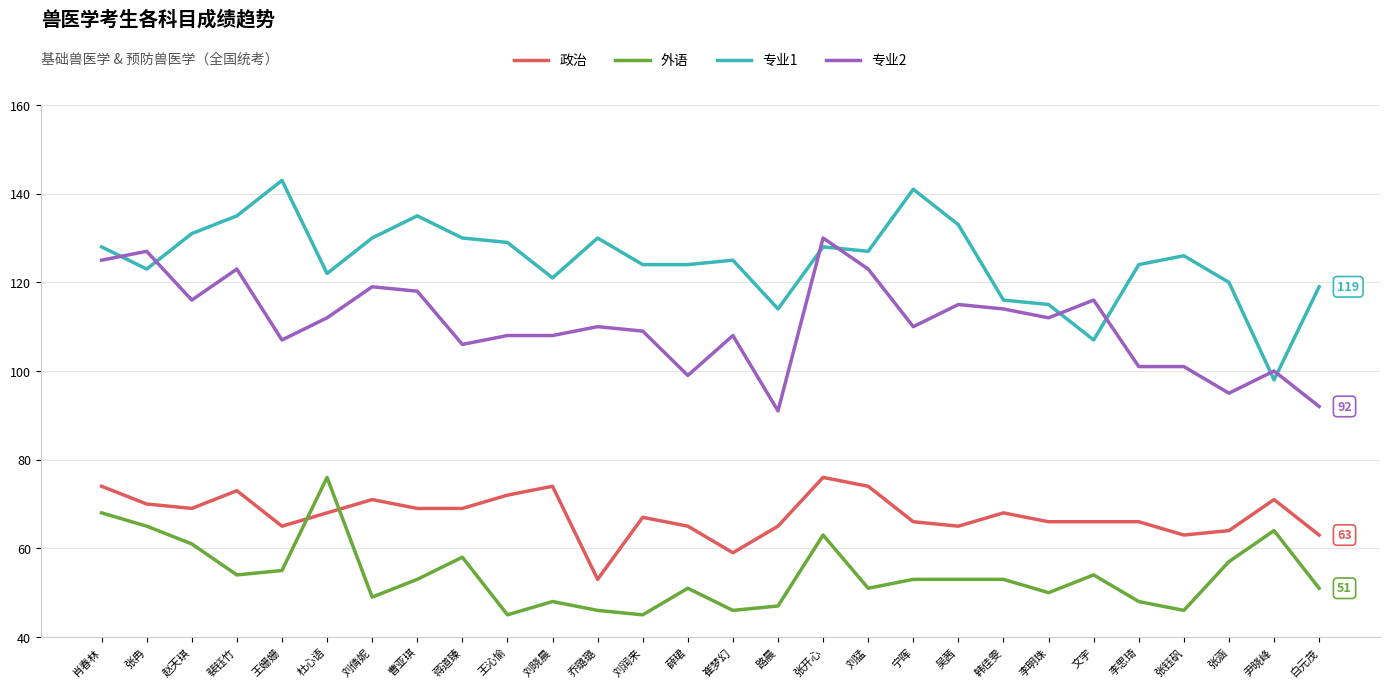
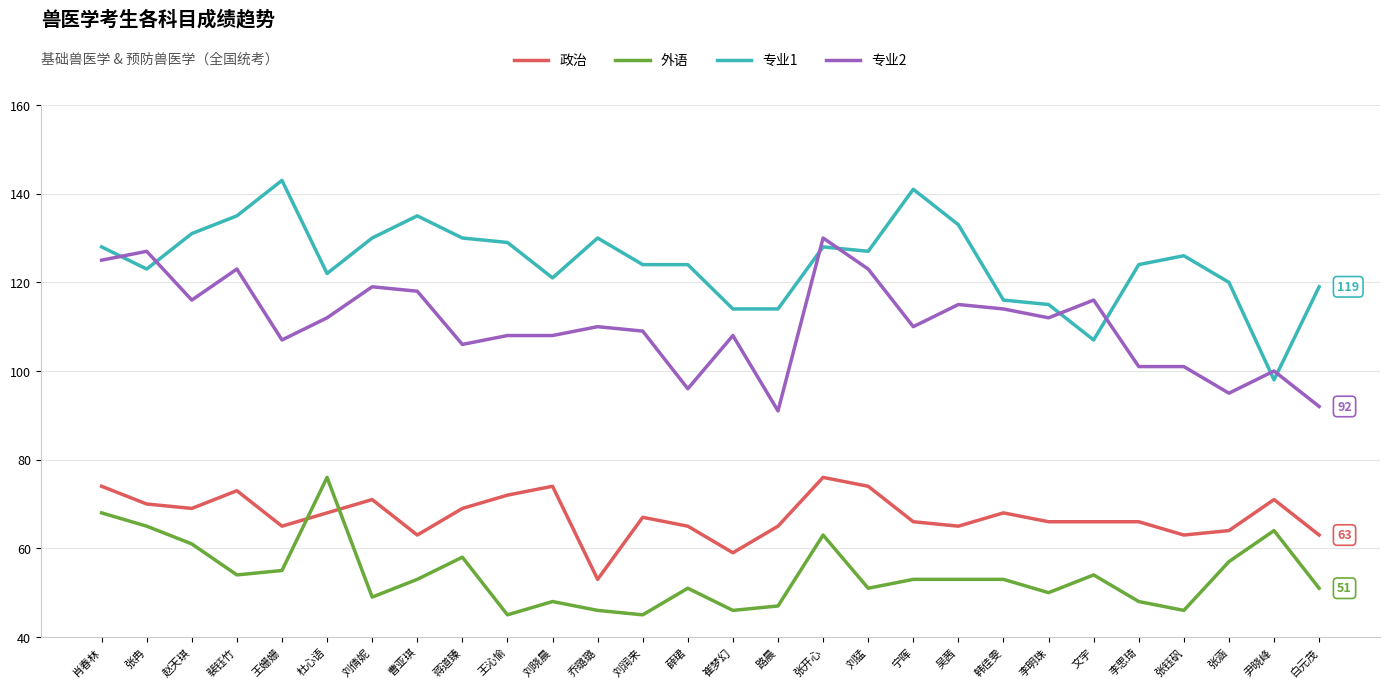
政治, 曹亚琪: 69 -> 63
专业2, 薛珺: 99 -> 96
专业1, 崔梦幻: 125 -> 114
